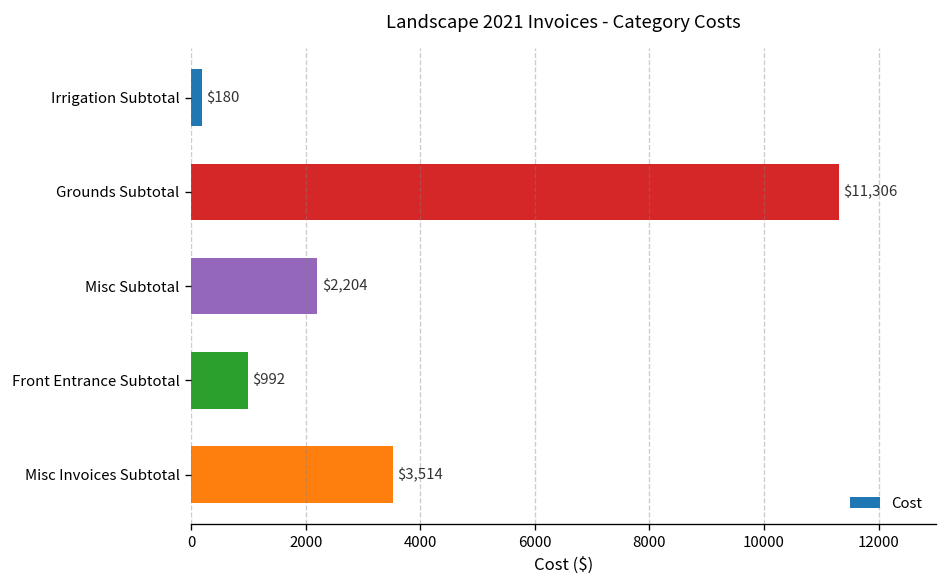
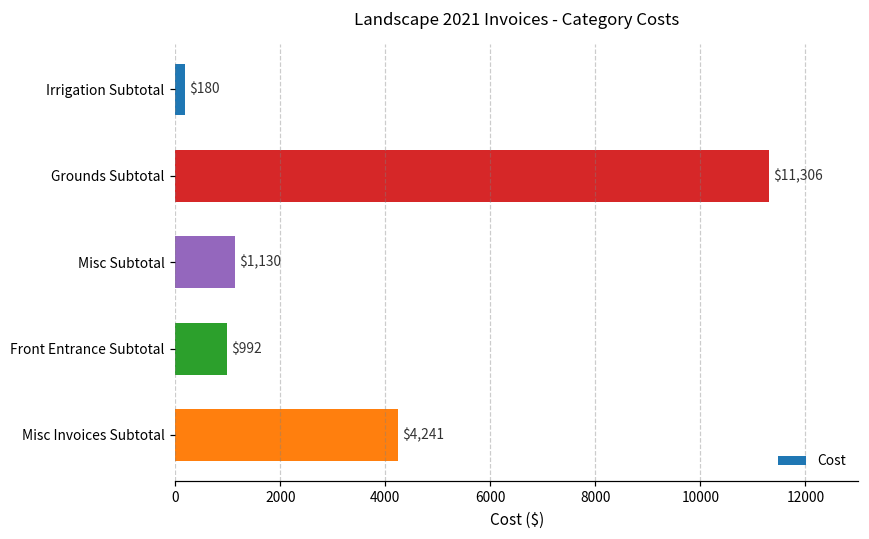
Misc Subtotal: $2,204 -> $1,130
Misc Invoices Subtotal: $3,514 -> $4,241
